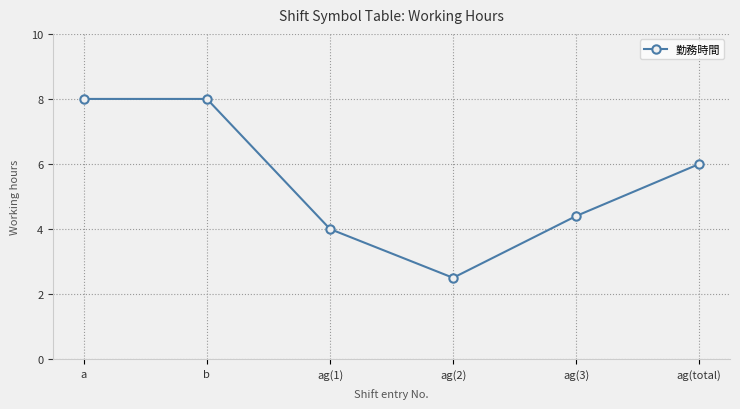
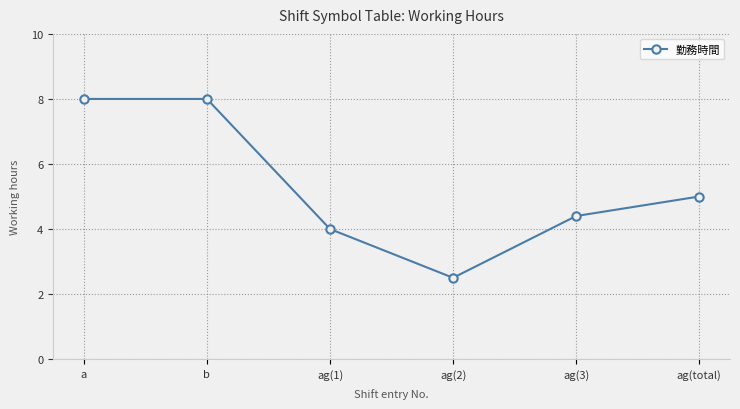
ag(total): 6 -> 5
